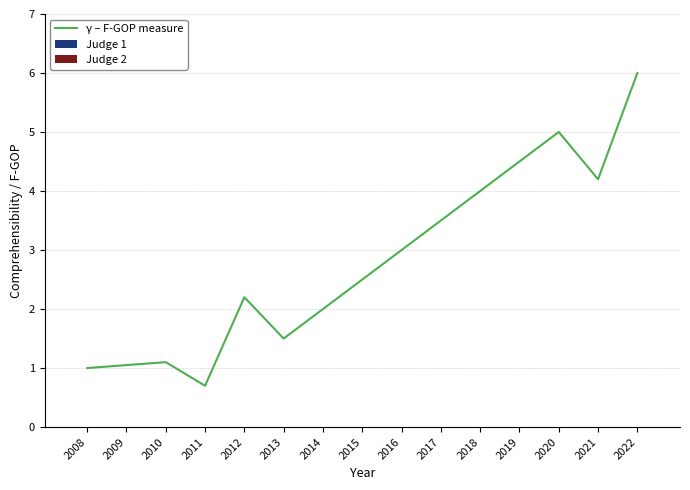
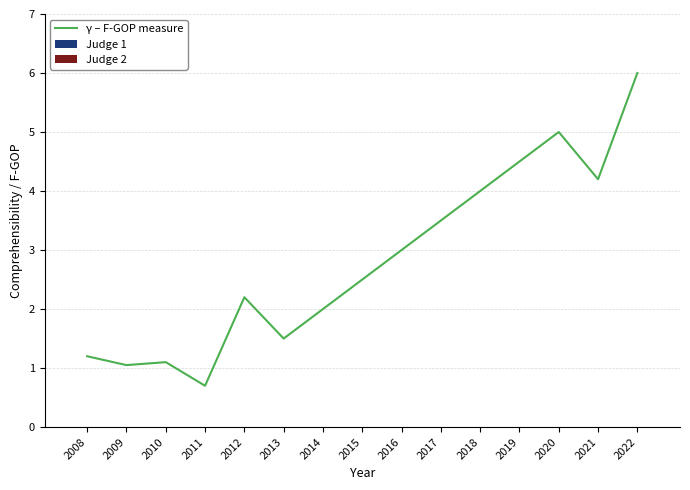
γ – F-GOP measure, 2008: 1.0 -> 1.2
